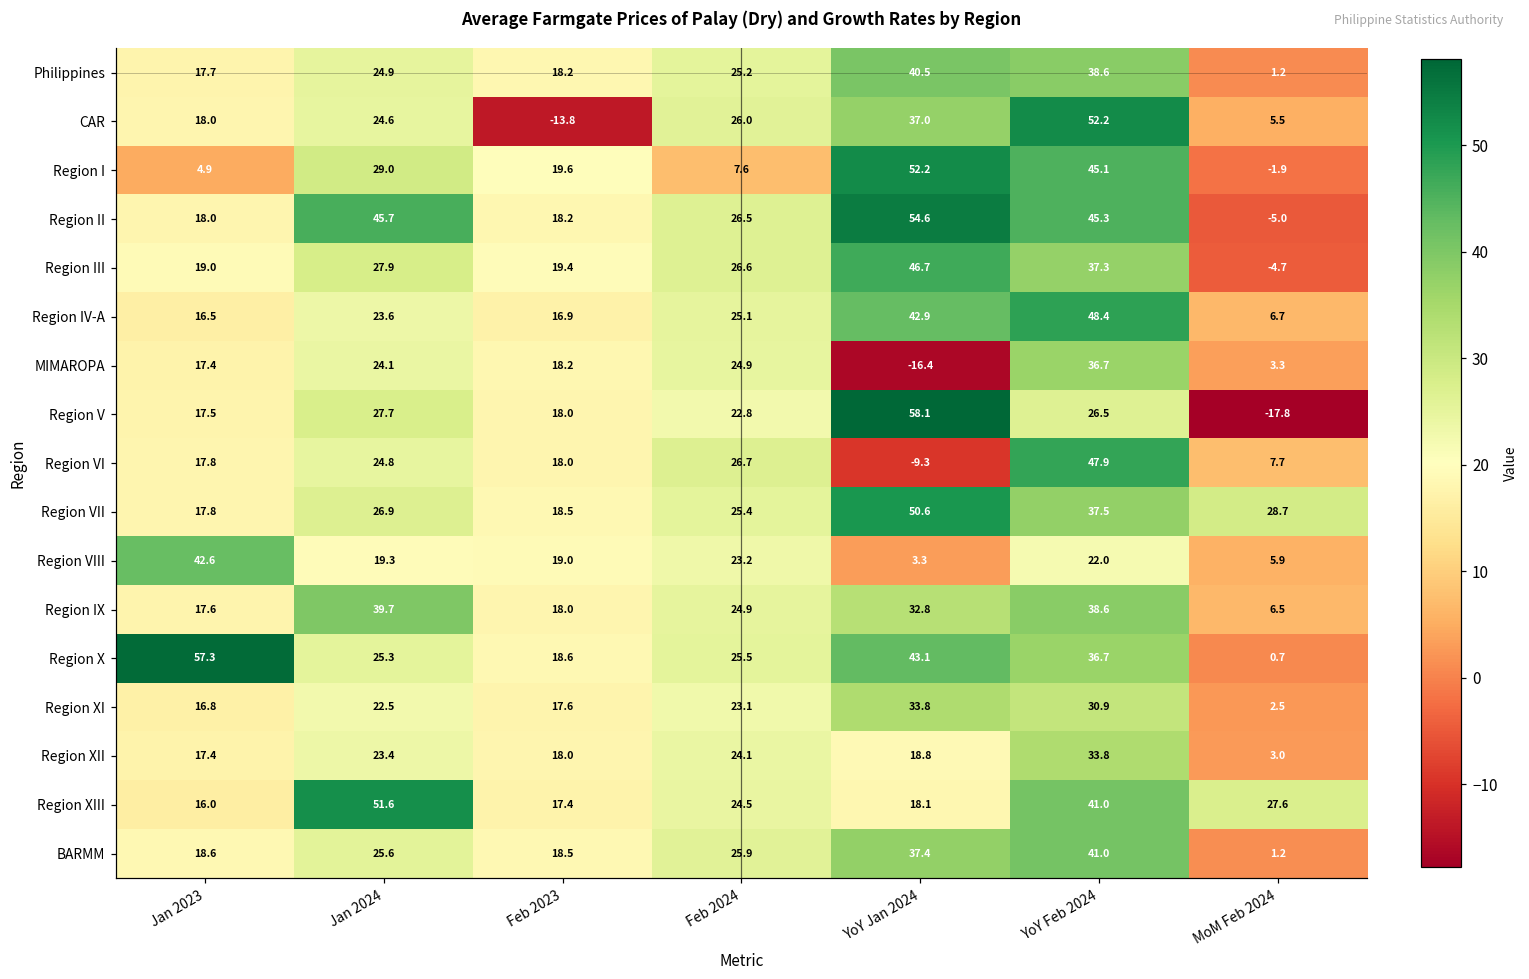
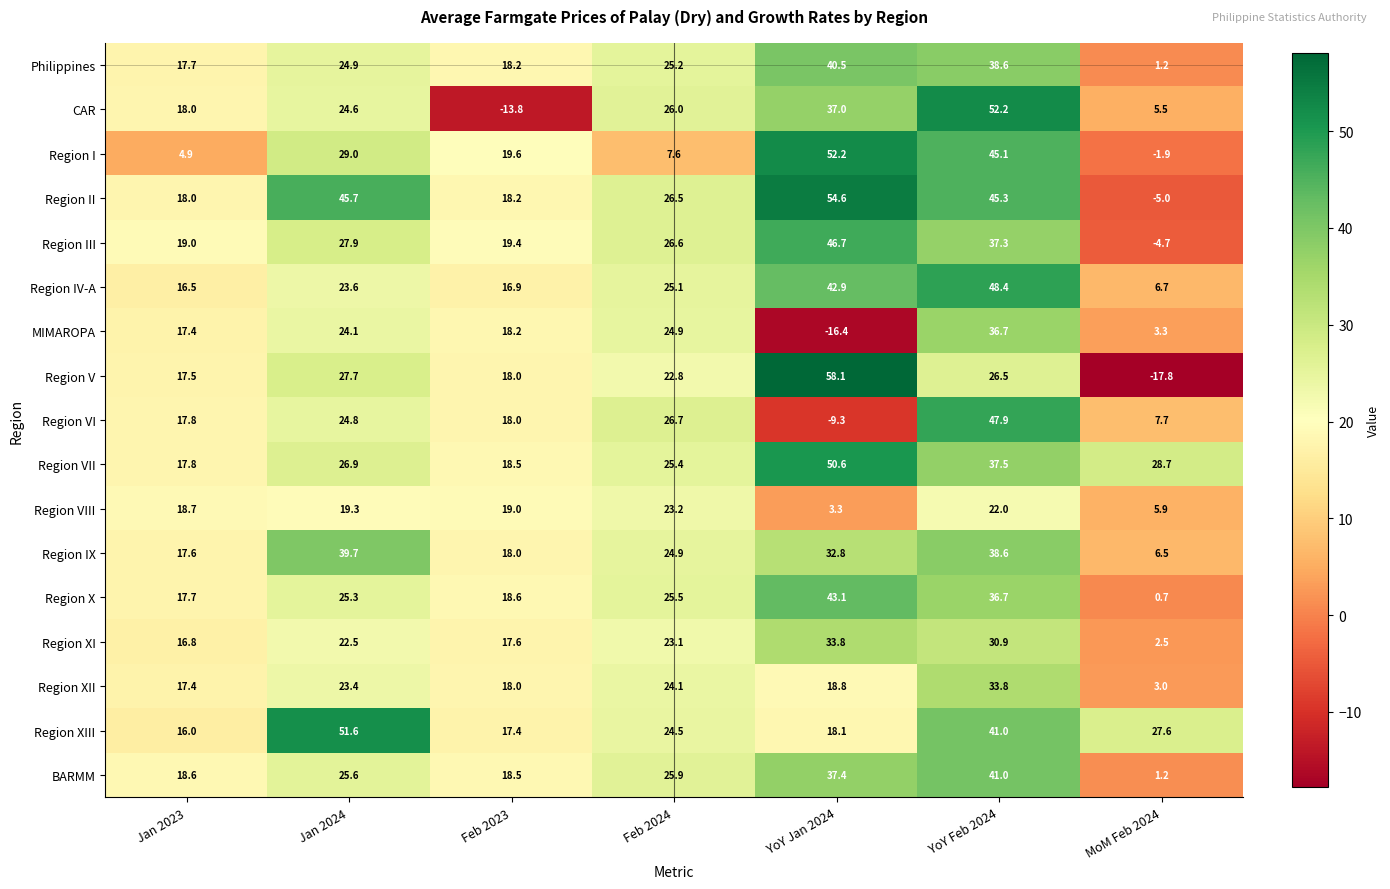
Region VIII, Jan 2023: 42.6 -> 18.7
Region X, Jan 2023: 57.3 -> 17.7
